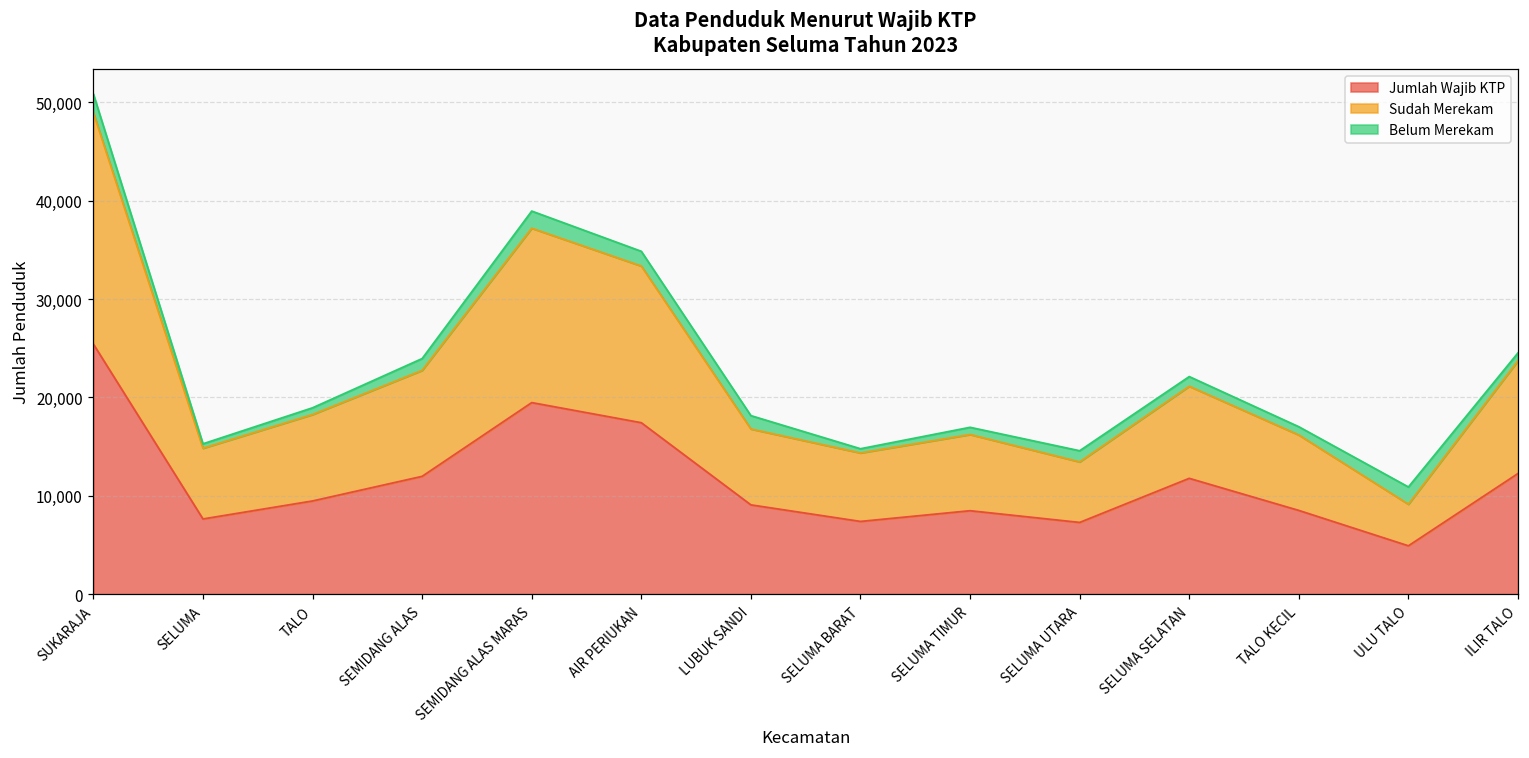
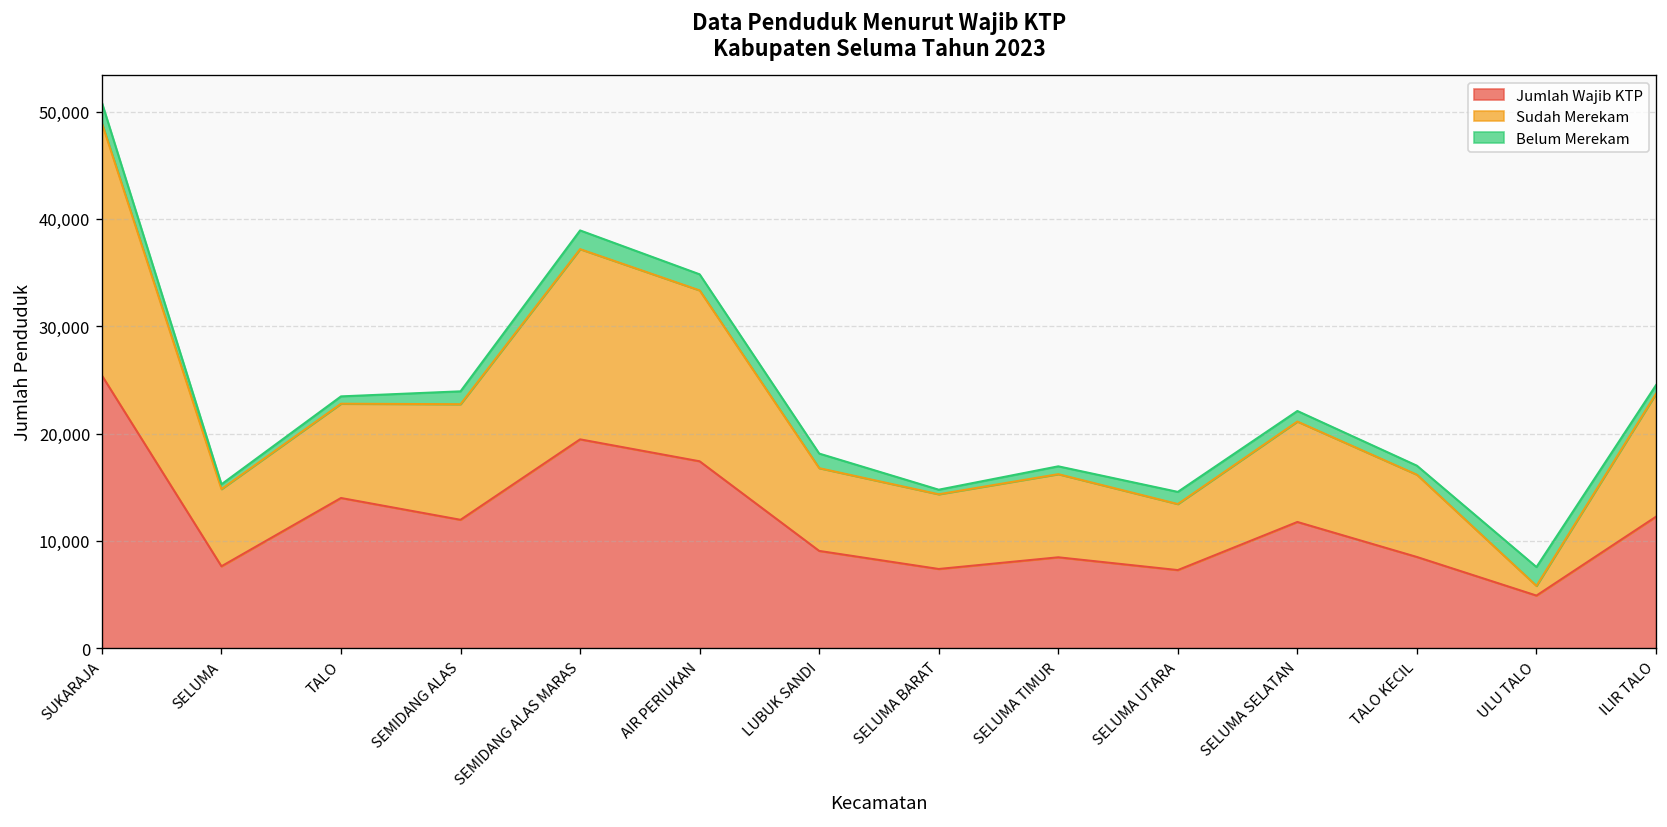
Jumlah Wajib KTP, TALO: 9,000 -> 14,000
Sudah Merekam, ULU TALO: 4,000 -> 1,000
